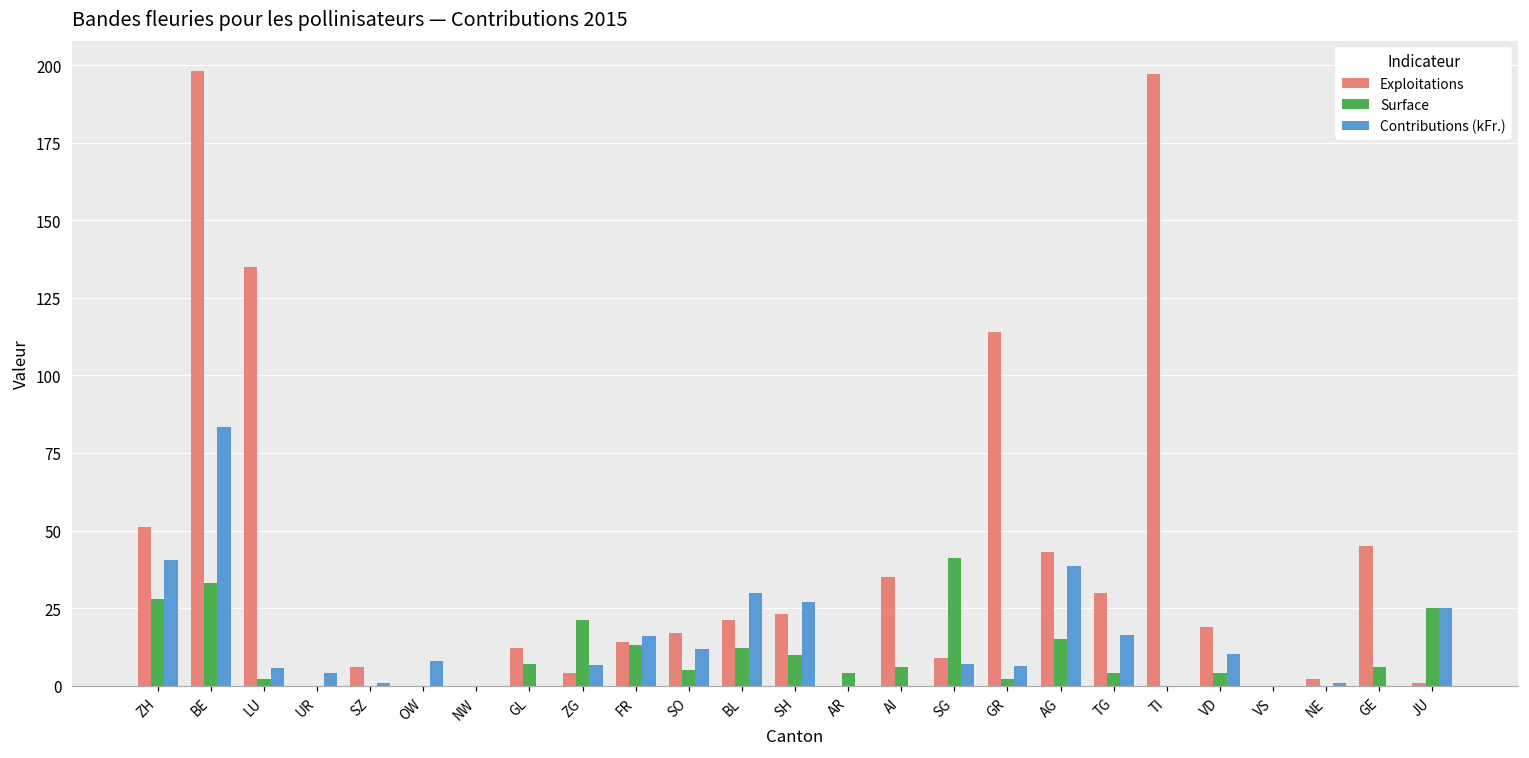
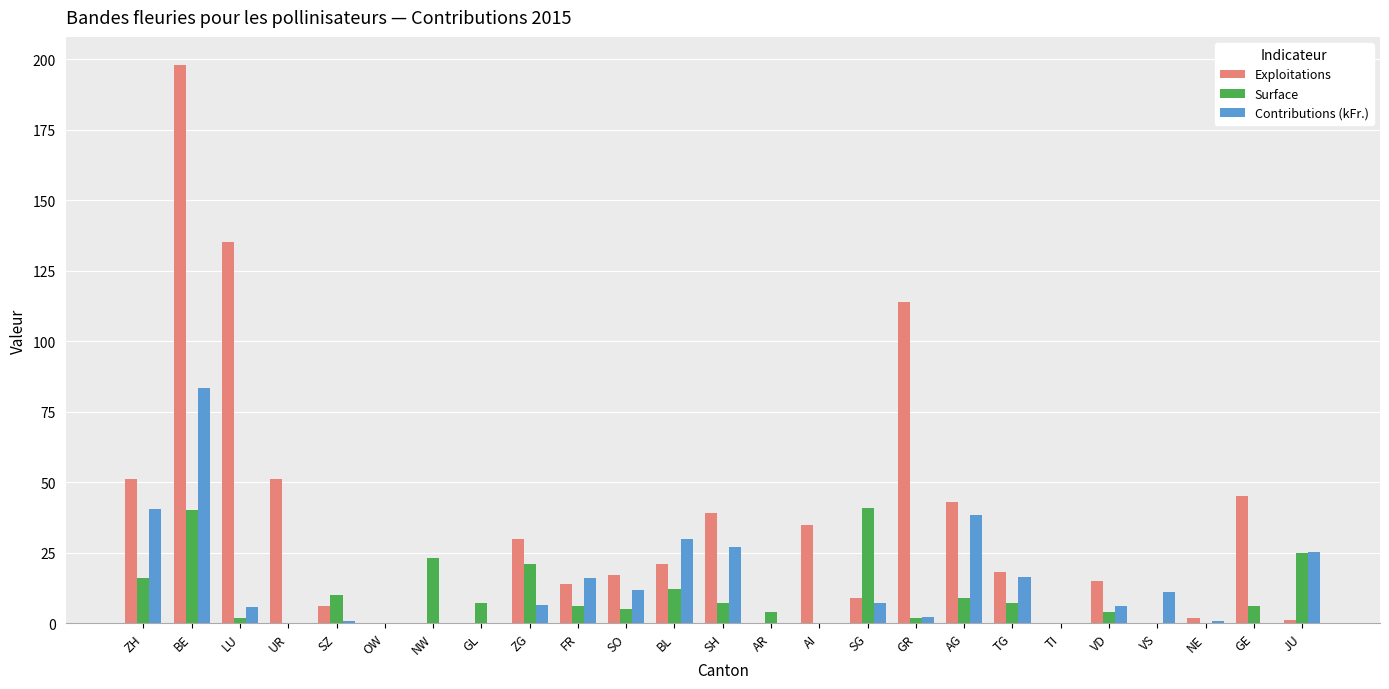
Surface, ZH: 28 -> 16
Surface, BE: 33 -> 40
Exploitations, UR: 0 -> 51
Contributions (kFr.), UR: 4 -> 0
Surface, SZ: 0 -> 10
Contributions (kFr.), OW: 8 -> 0
Surface, NW: 0 -> 23
Exploitations, GL: 12 -> 0
Exploitations, ZG: 4 -> 30
Surface, FR: 13 -> 6
Exploitations, SH: 23 -> 39
Surface, SH: 10 -> 7
Surface, AI: 6 -> 0
Contributions (kFr.), GR: 6 -> 2
Surface, AG: 15 -> 9
Exploitations, TG: 30 -> 18
Surface, TG: 4 -> 7
Exploitations, TI: 197 -> 0
Exploitations, VD: 19 -> 15
Contributions (kFr.), VD: 10 -> 6
Contributions (kFr.), VS: 0 -> 11
